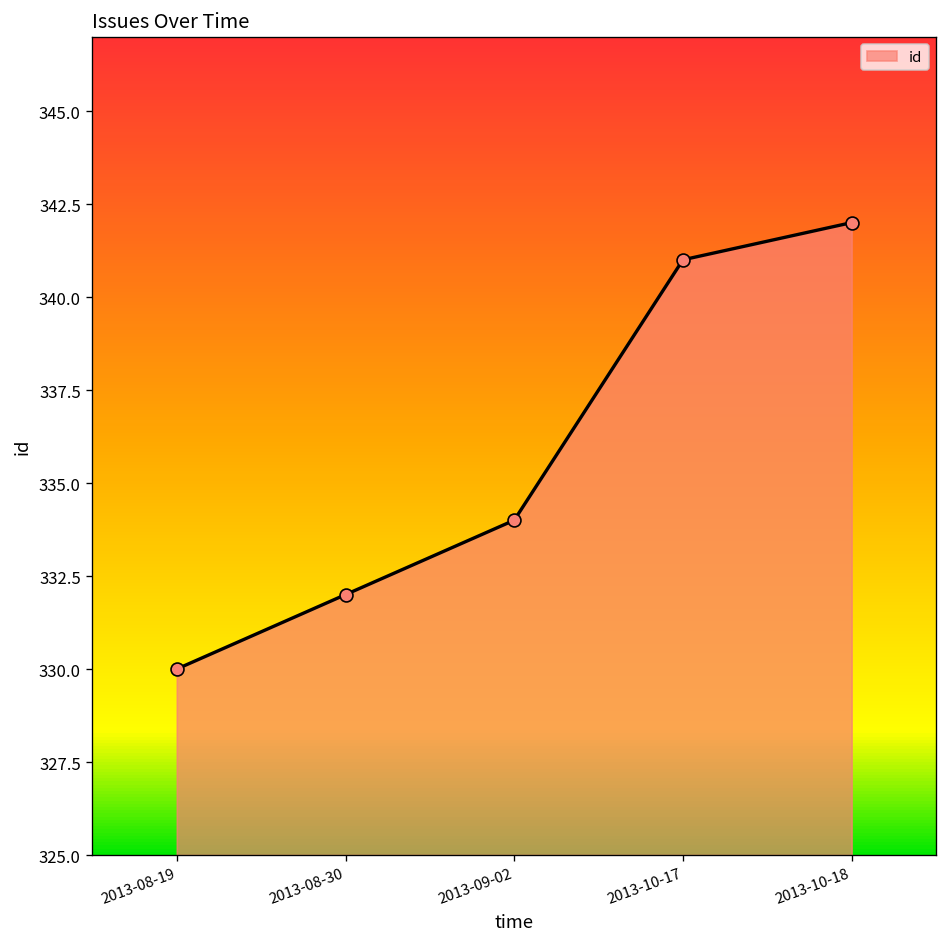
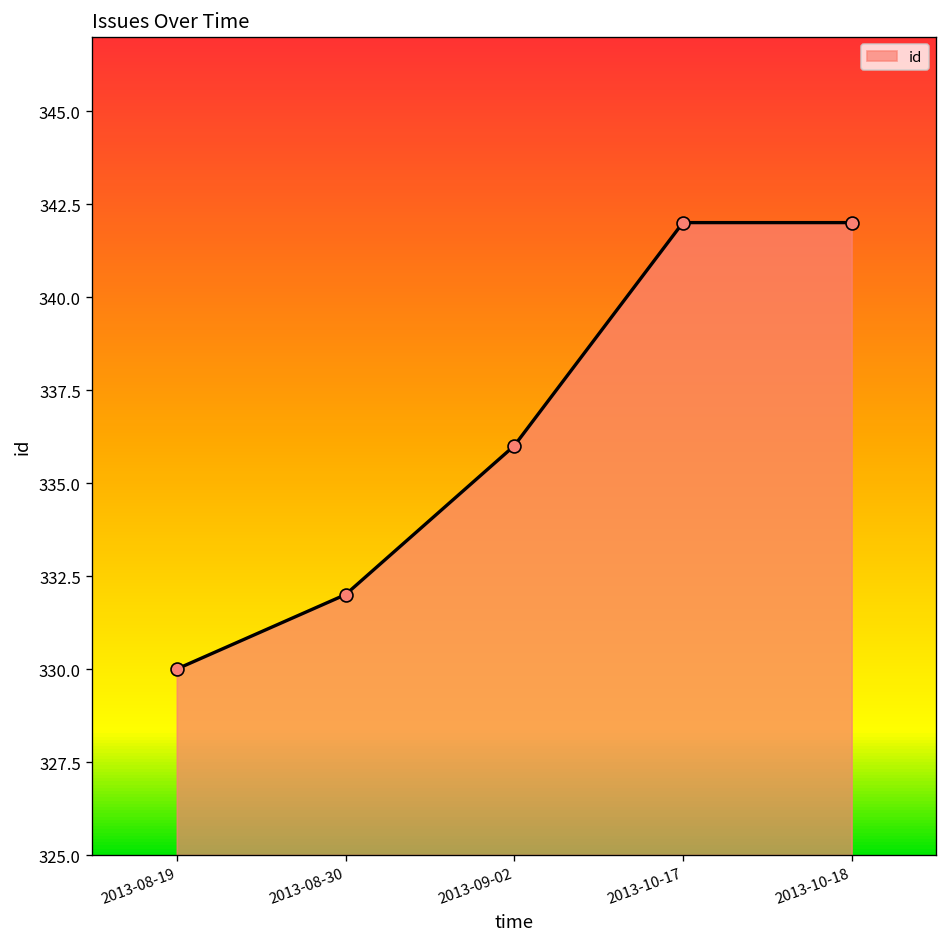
2013-09-02: 334 -> 336
2013-10-17: 341 -> 342
